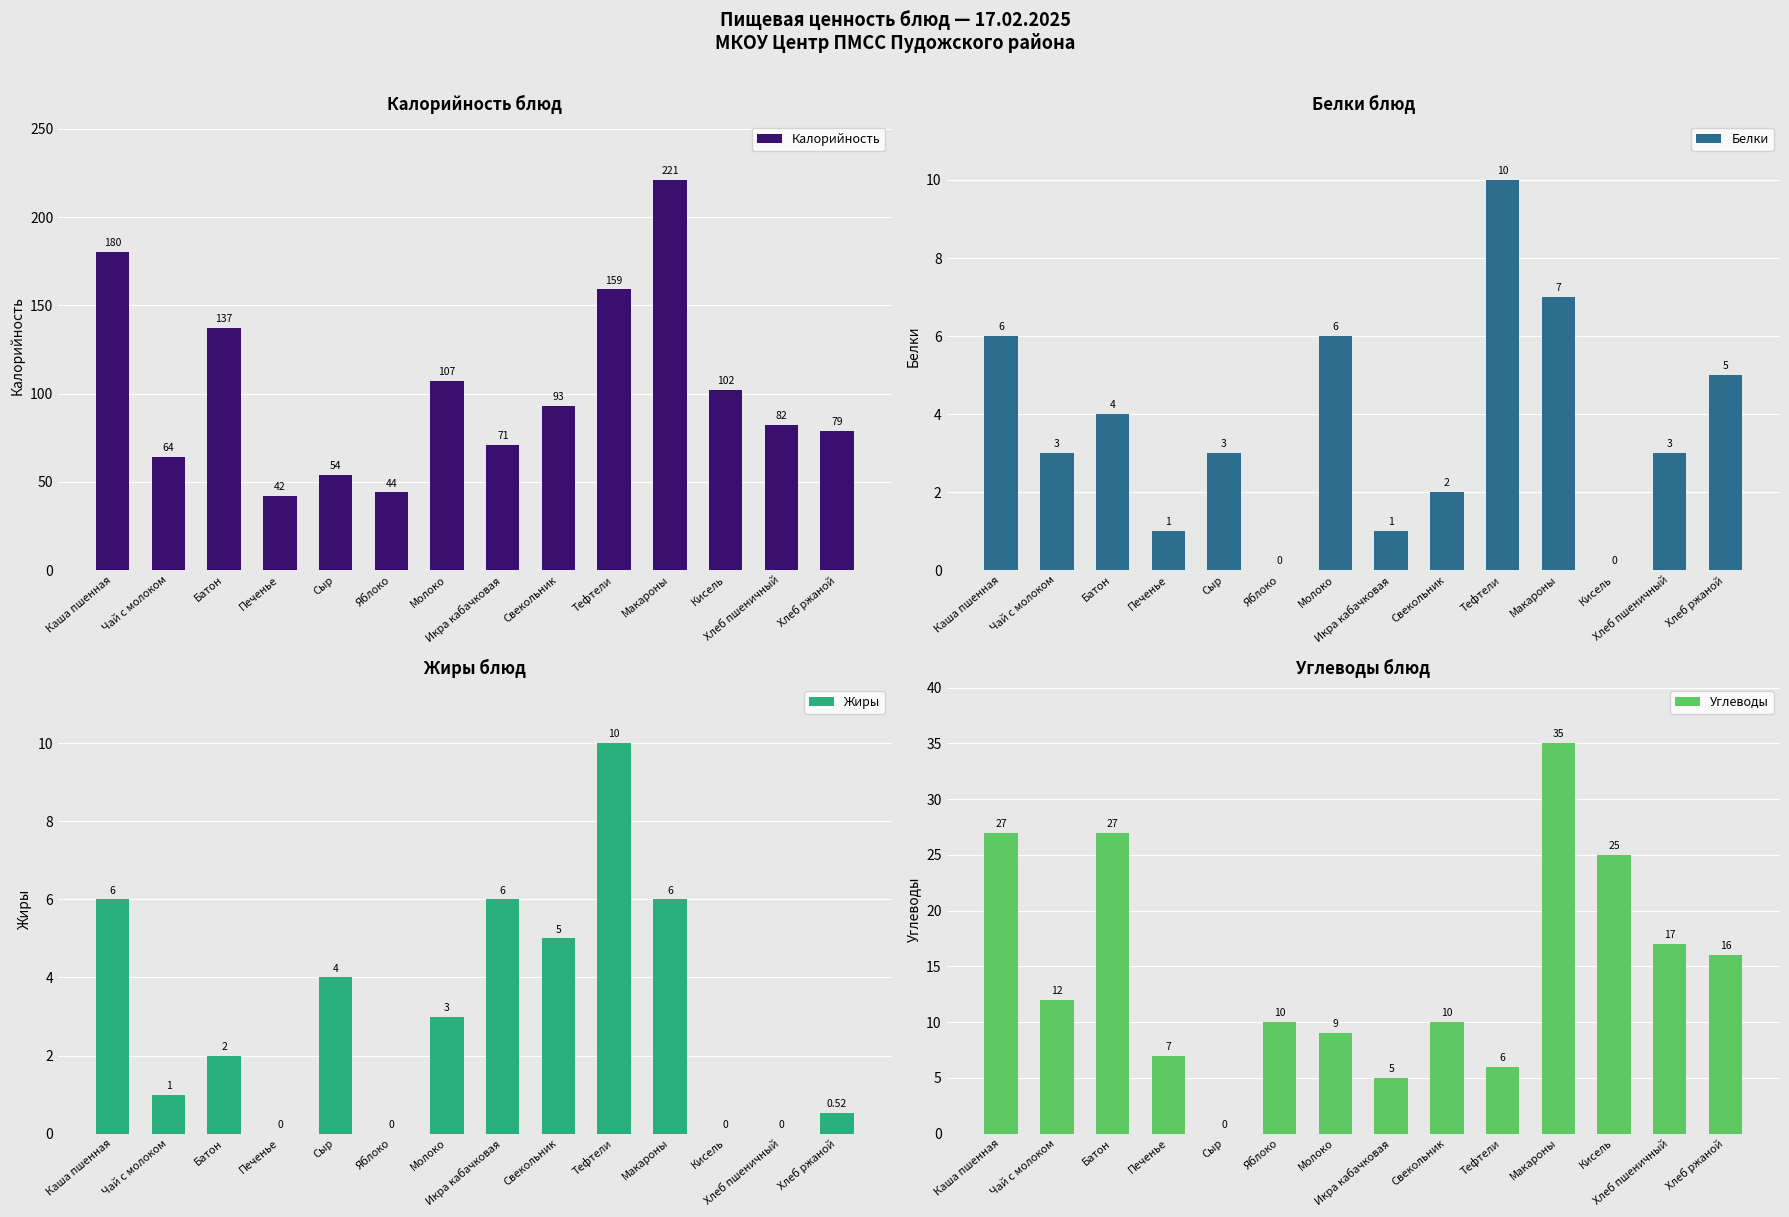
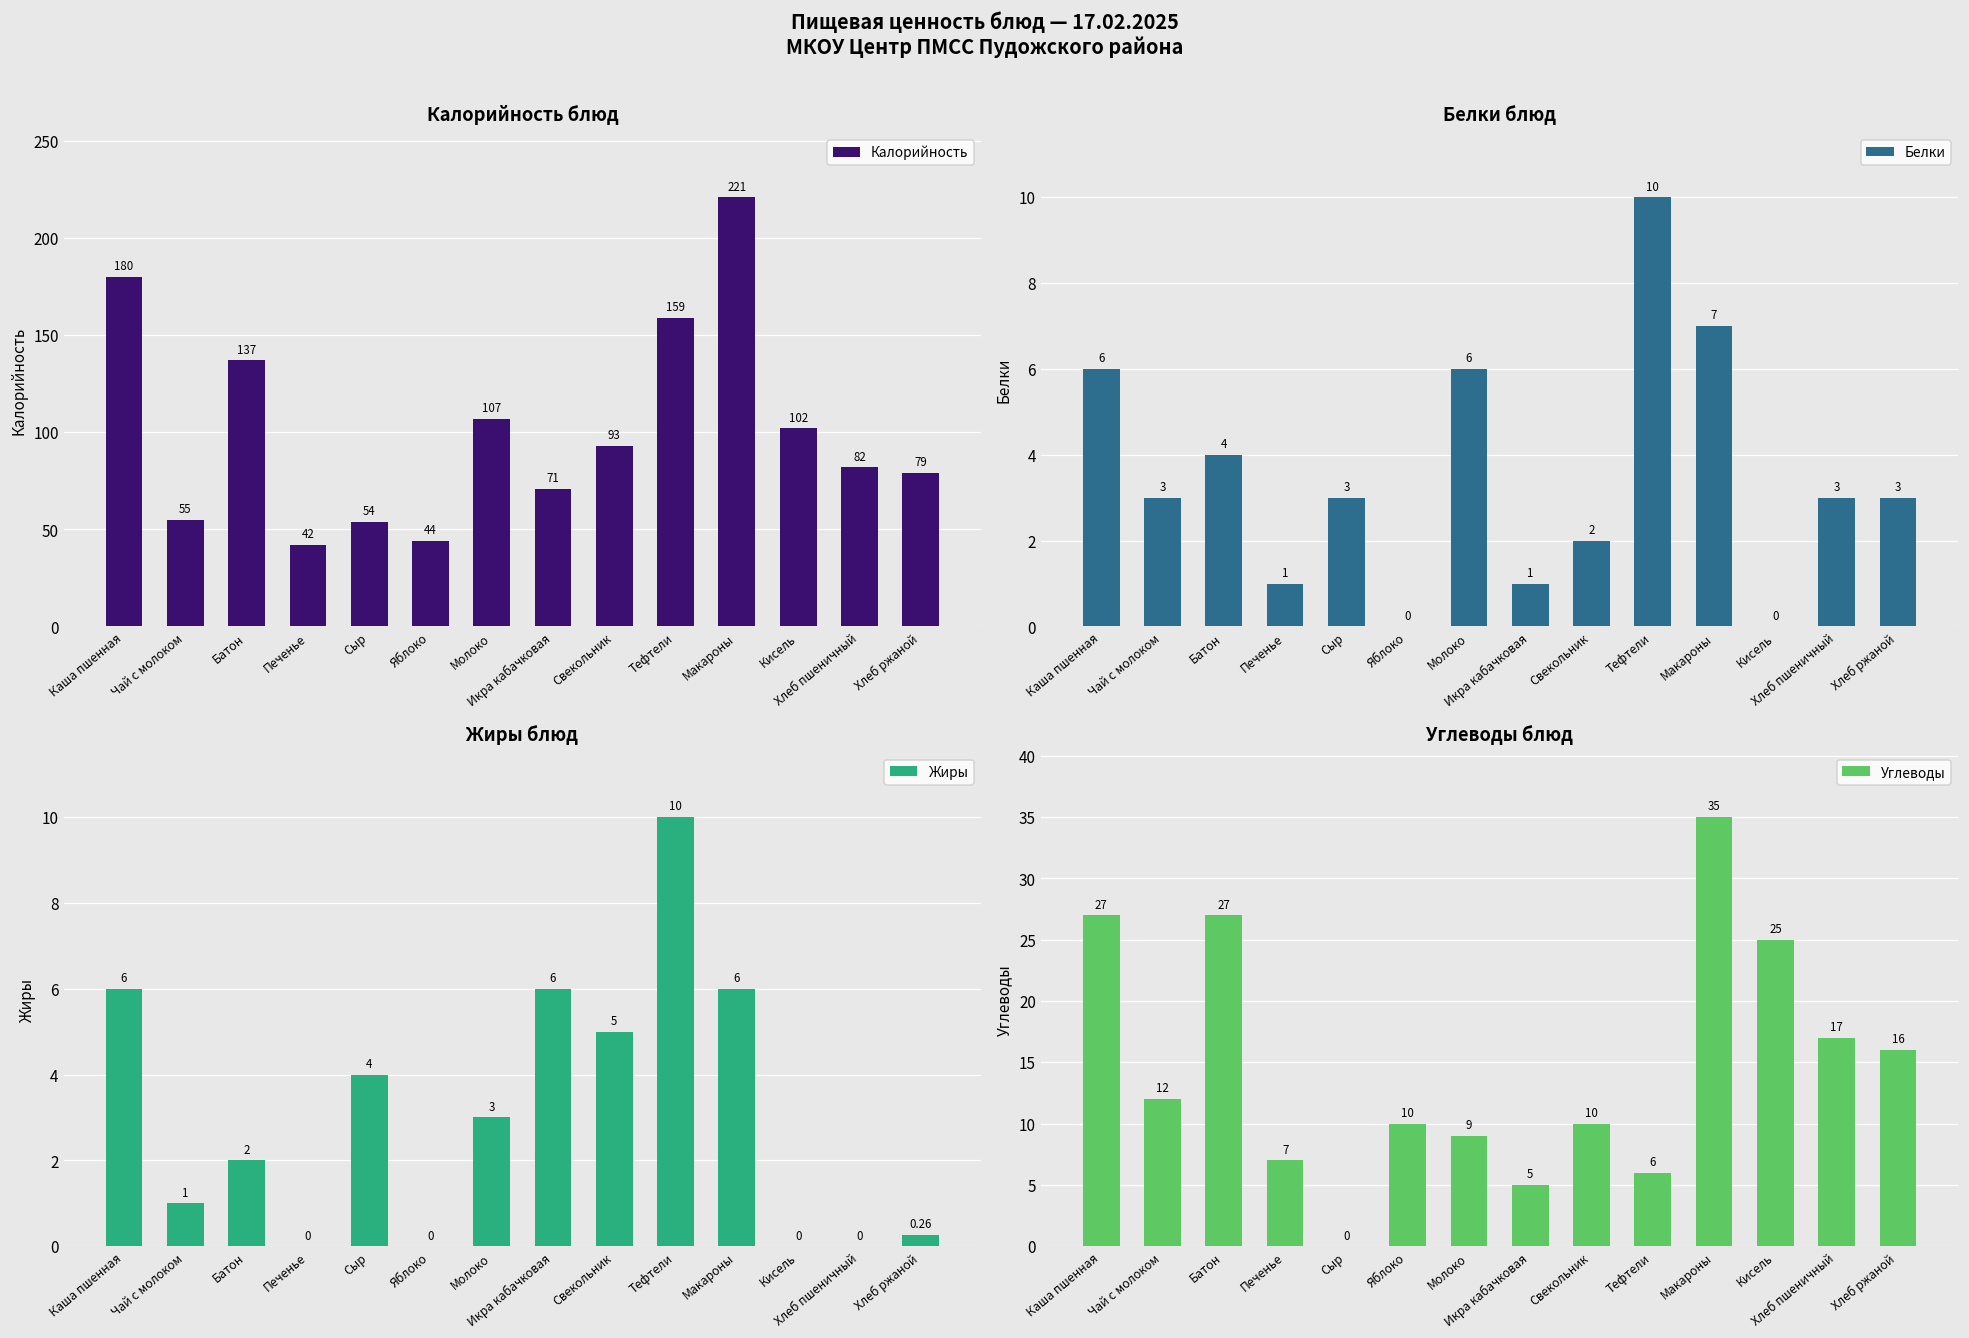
Калорийность блюд, Чай с молоком: 64 -> 55
Белки блюд, Хлеб ржаной: 5 -> 3
Жиры блюд, Хлеб ржаной: 0.52 -> 0.26
